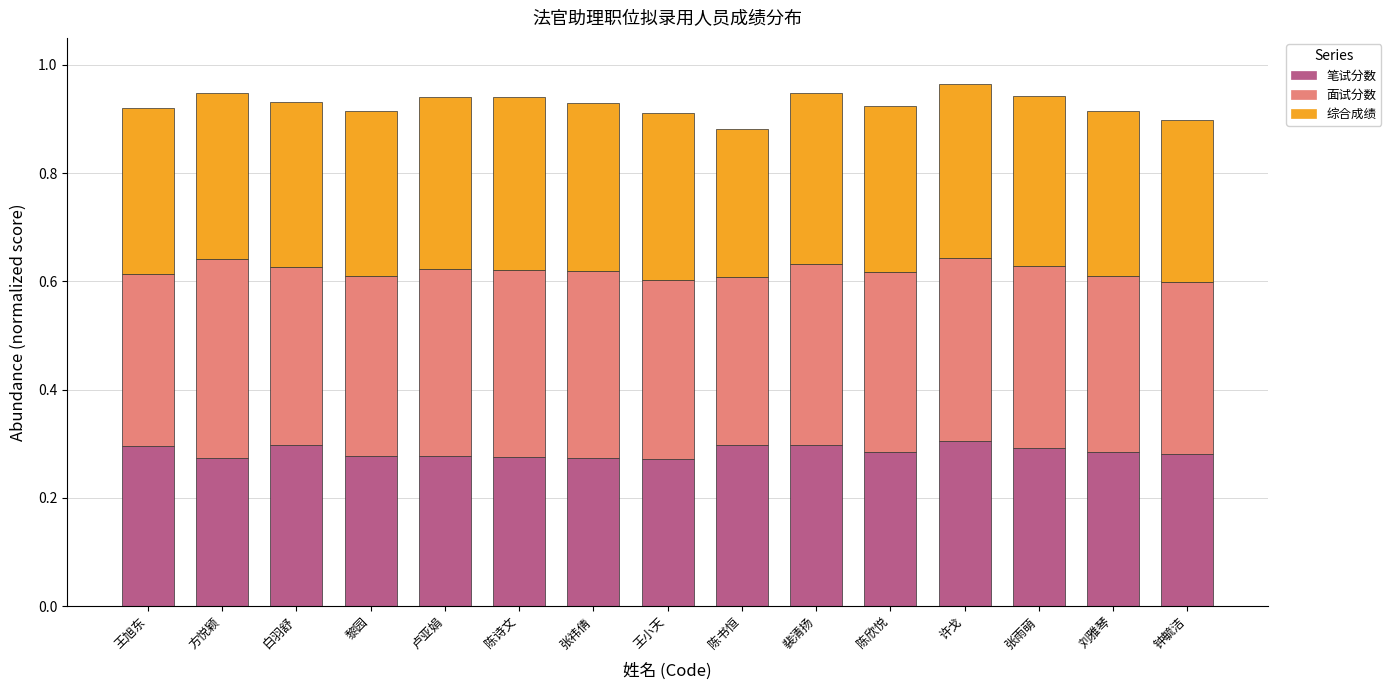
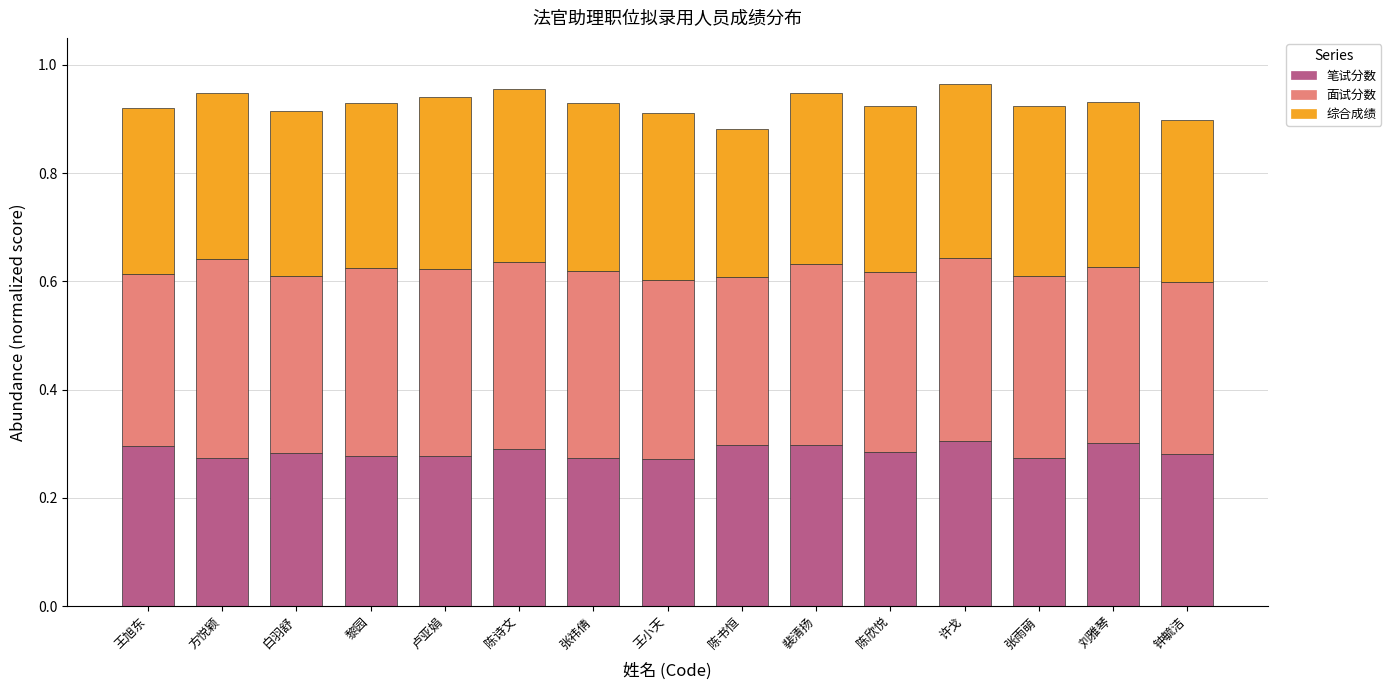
笔试分数, 白羽舒: 0.30 -> 0.28
面试分数, 黎园: 0.33 -> 0.35
笔试分数, 陈诗文: 0.28 -> 0.29
笔试分数, 张雨萌: 0.29 -> 0.27
笔试分数, 刘雅琴: 0.29 -> 0.30
